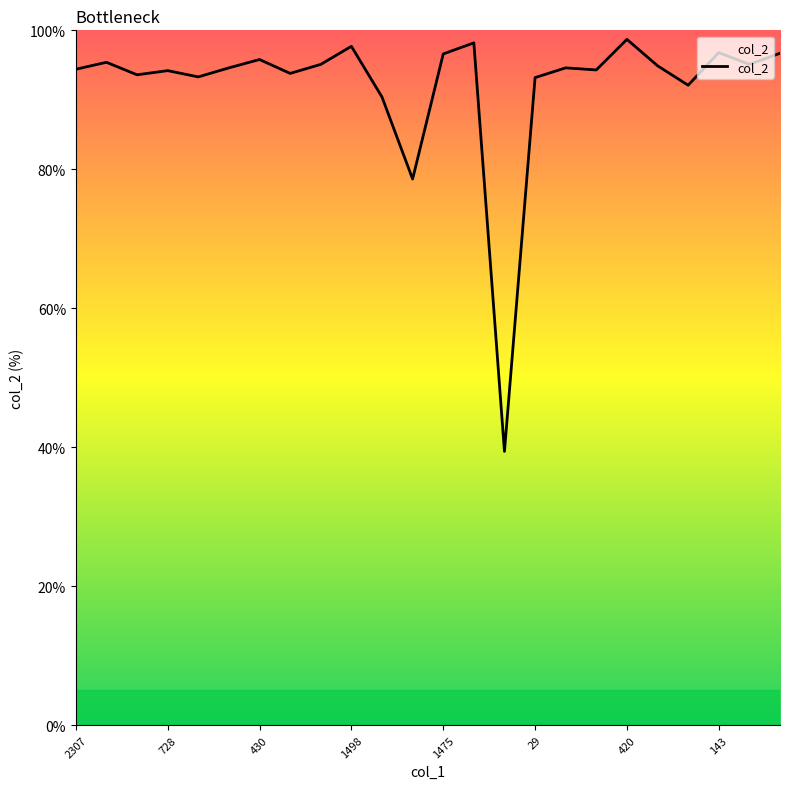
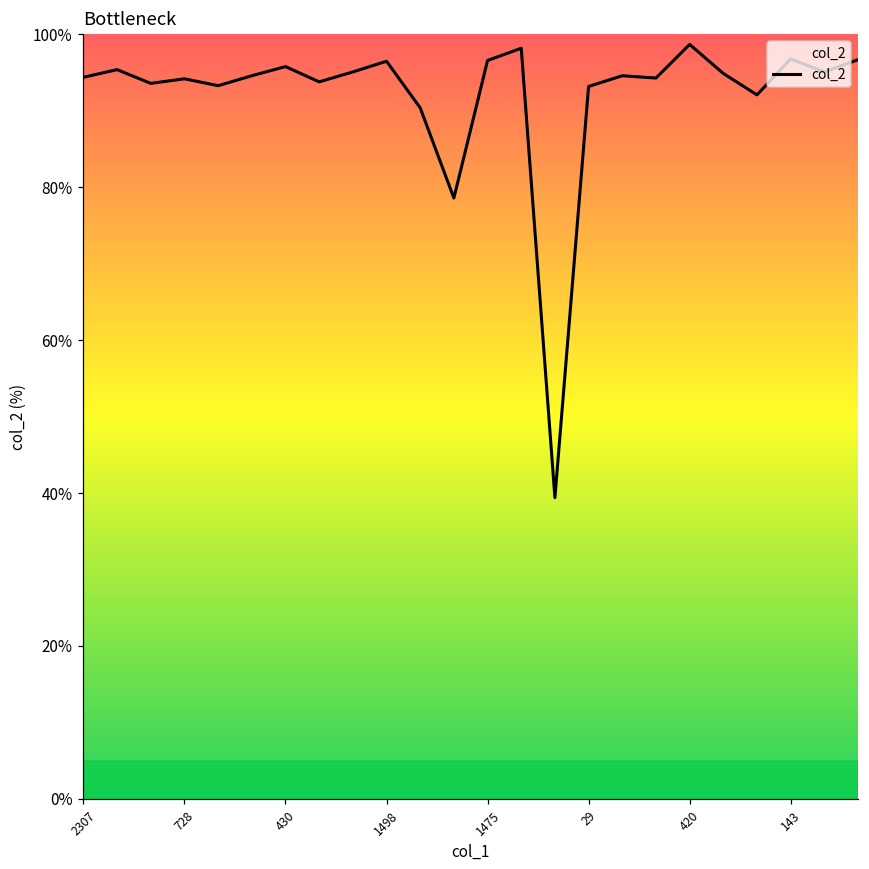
1498: 98% -> 97%
